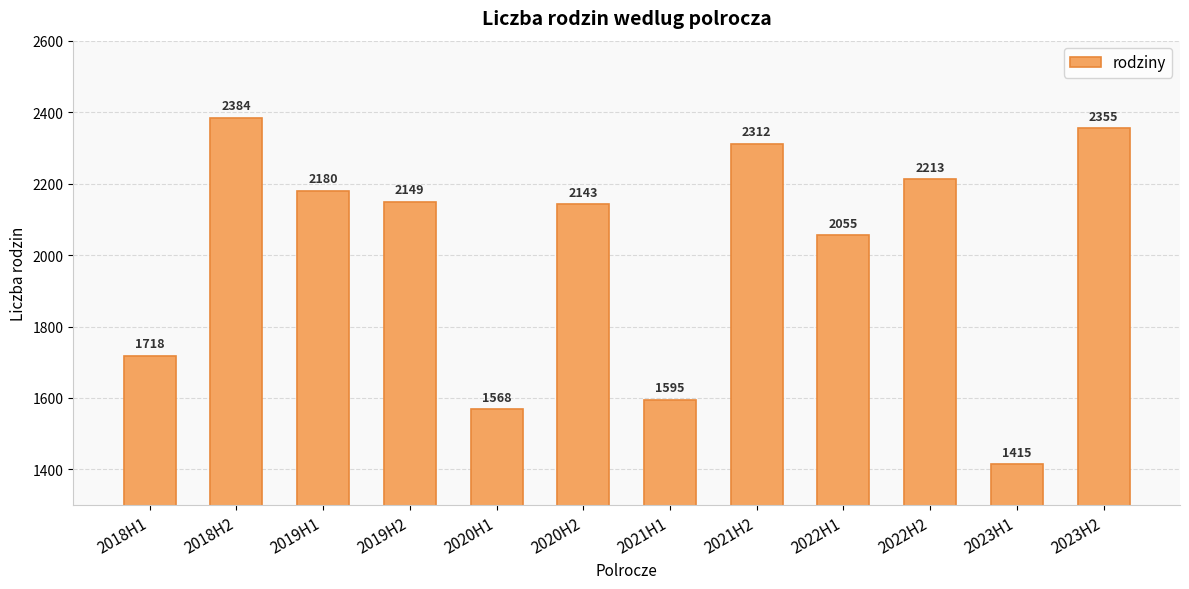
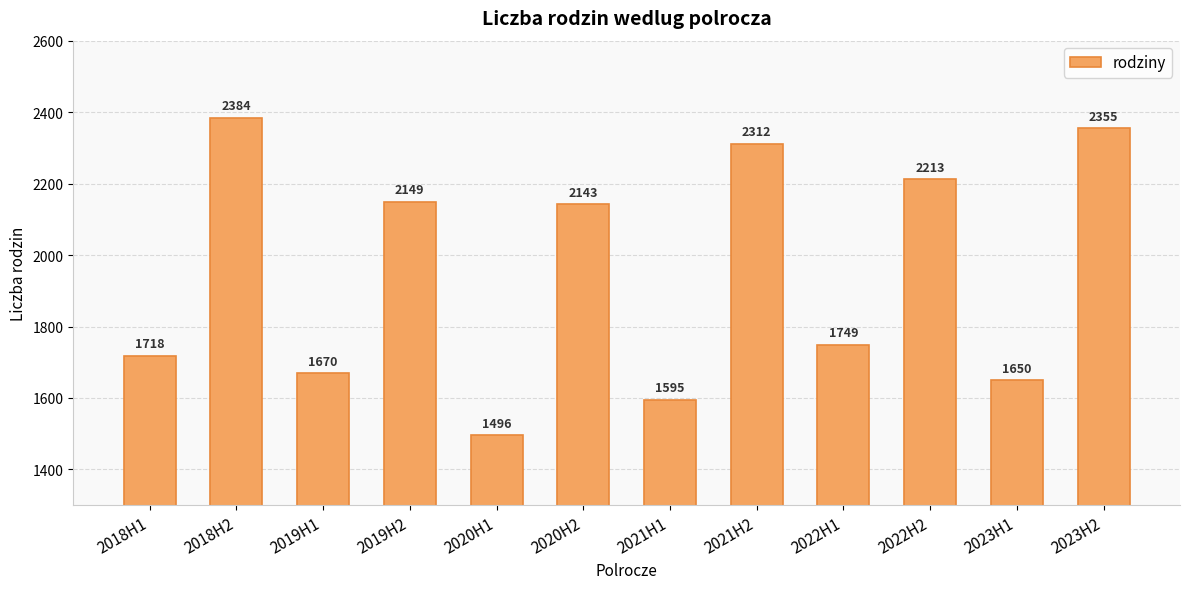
2019H1: 2180 -> 1670
2020H1: 1568 -> 1496
2022H1: 2055 -> 1749
2023H1: 1415 -> 1650
